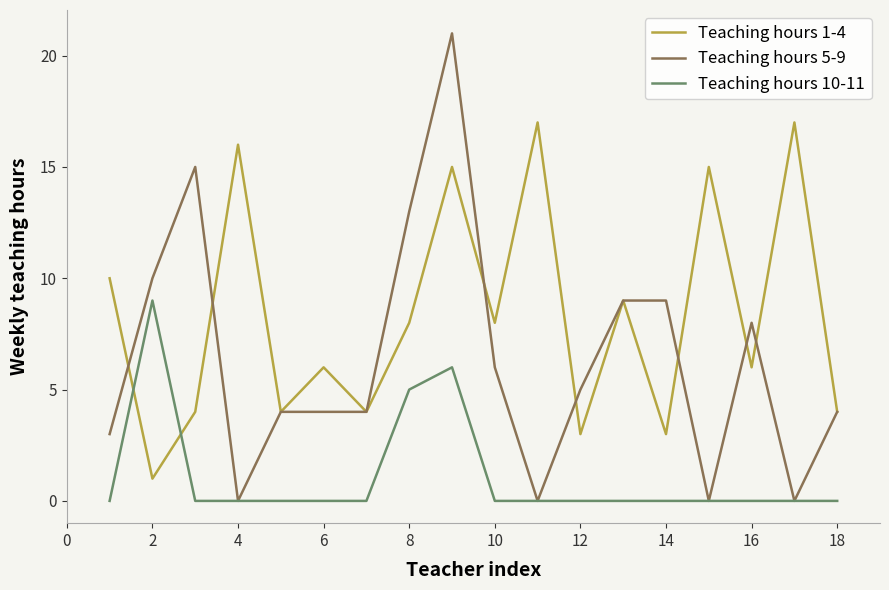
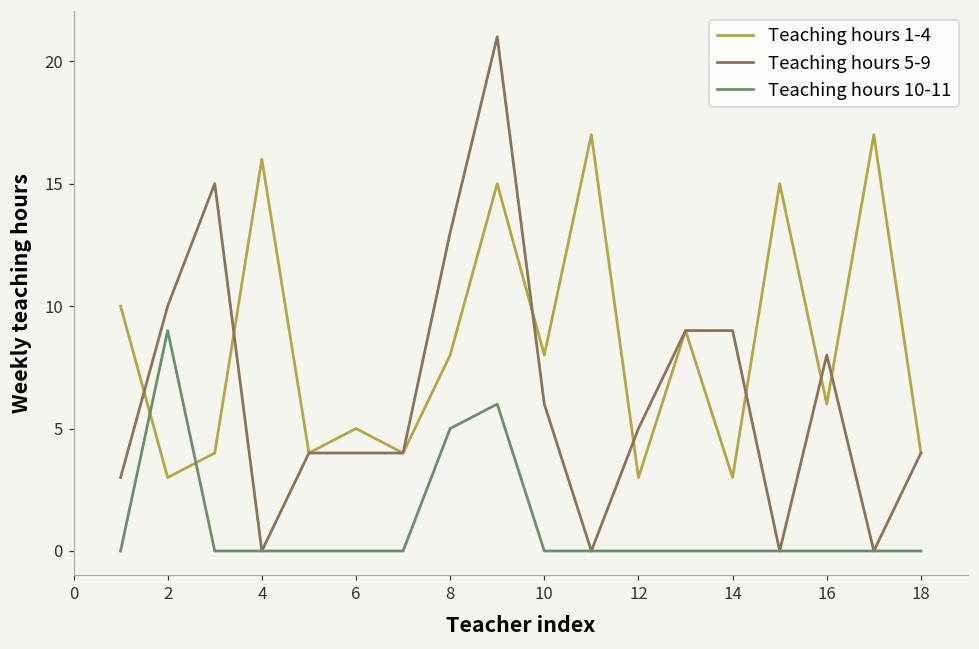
Teaching hours 1-4, 2: 1 -> 3
Teaching hours 1-4, 6: 6 -> 5
